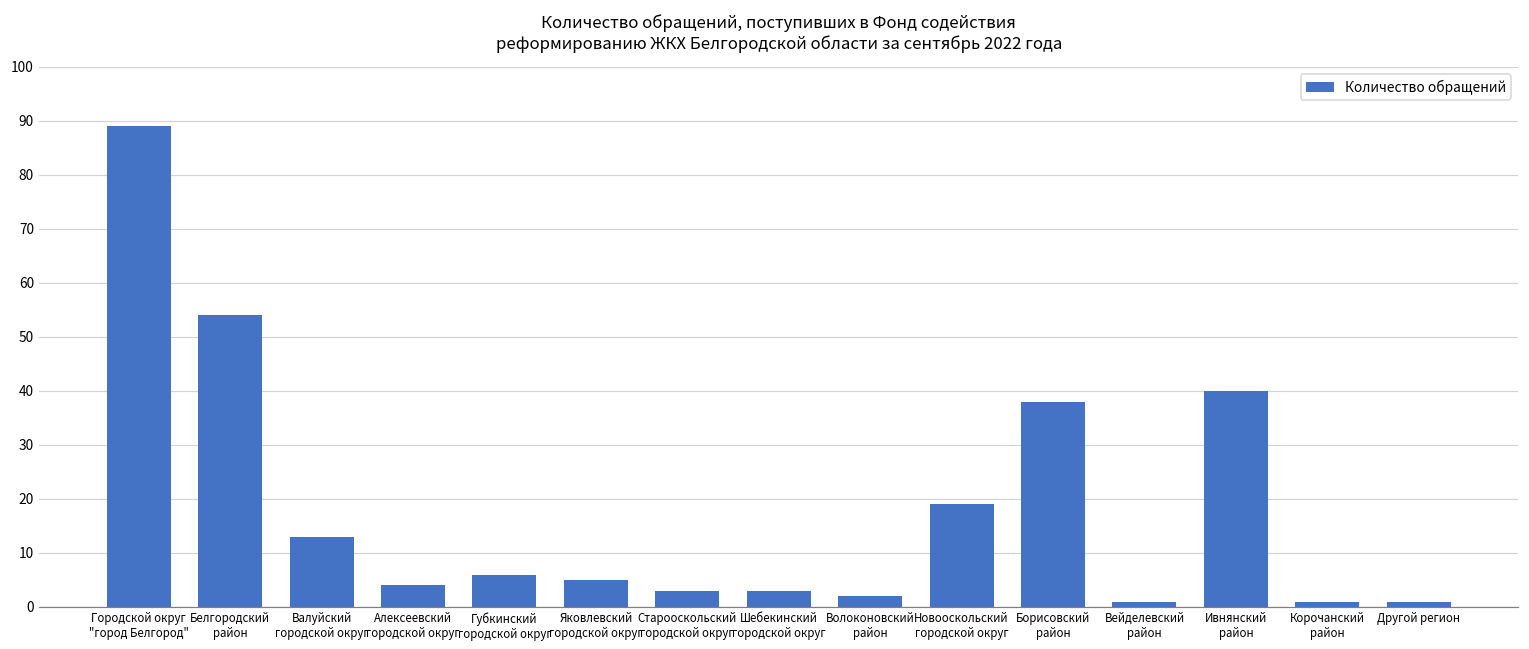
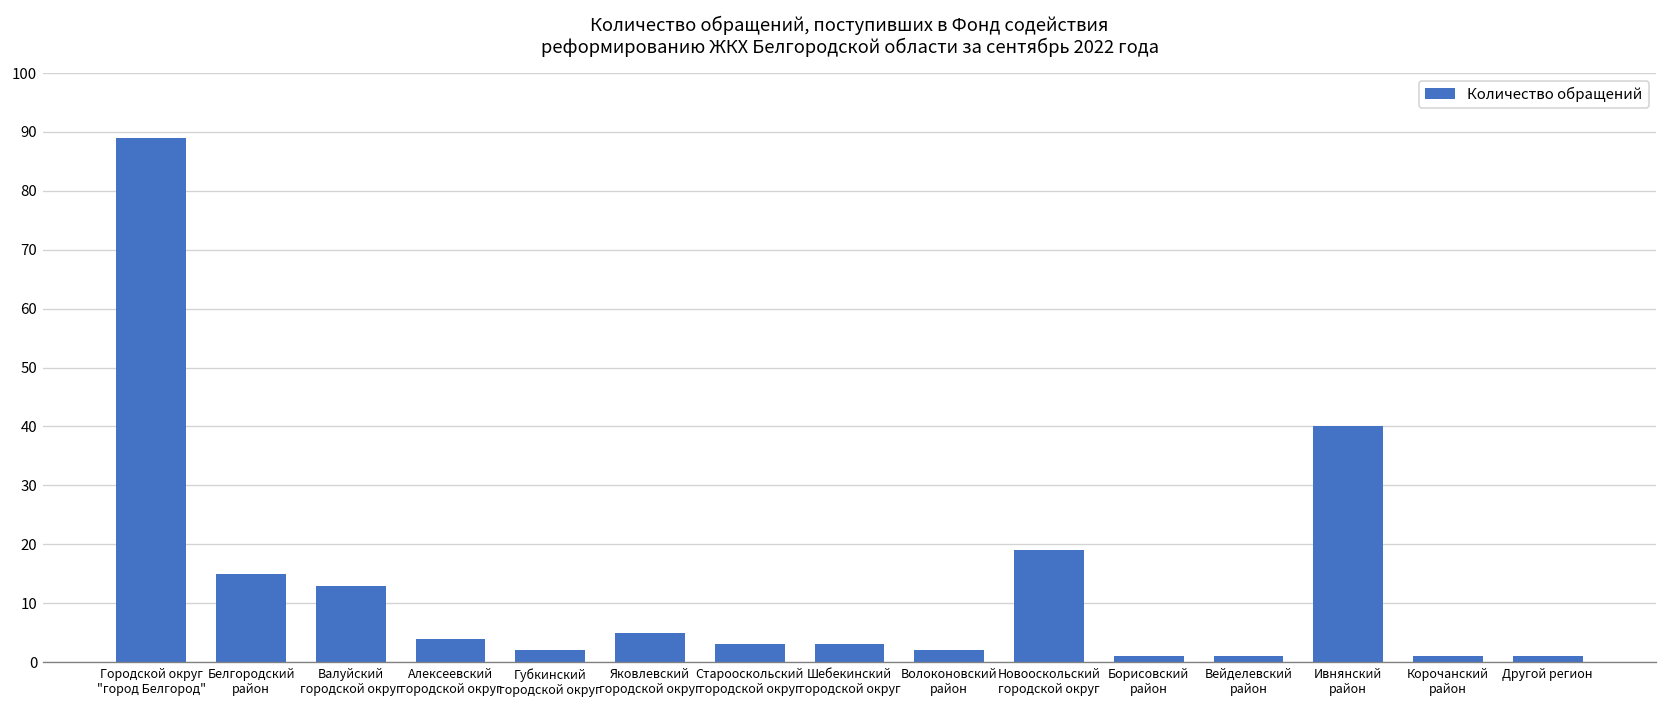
Белгородский район: 54 -> 15
Губкинский городской округ: 6 -> 2
Борисовский район: 38 -> 1
